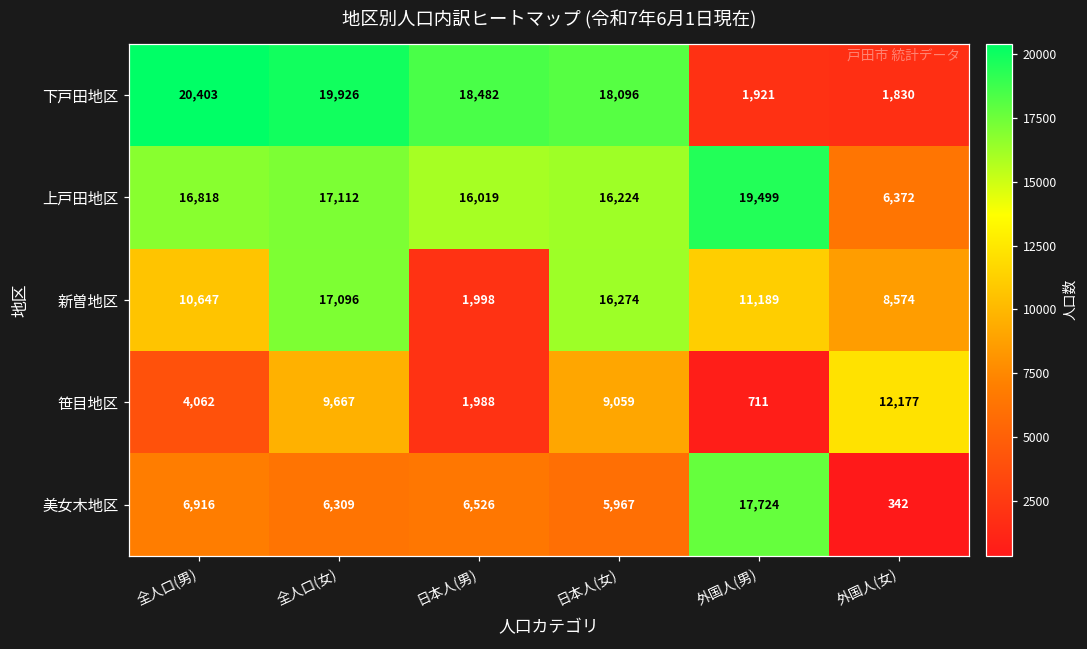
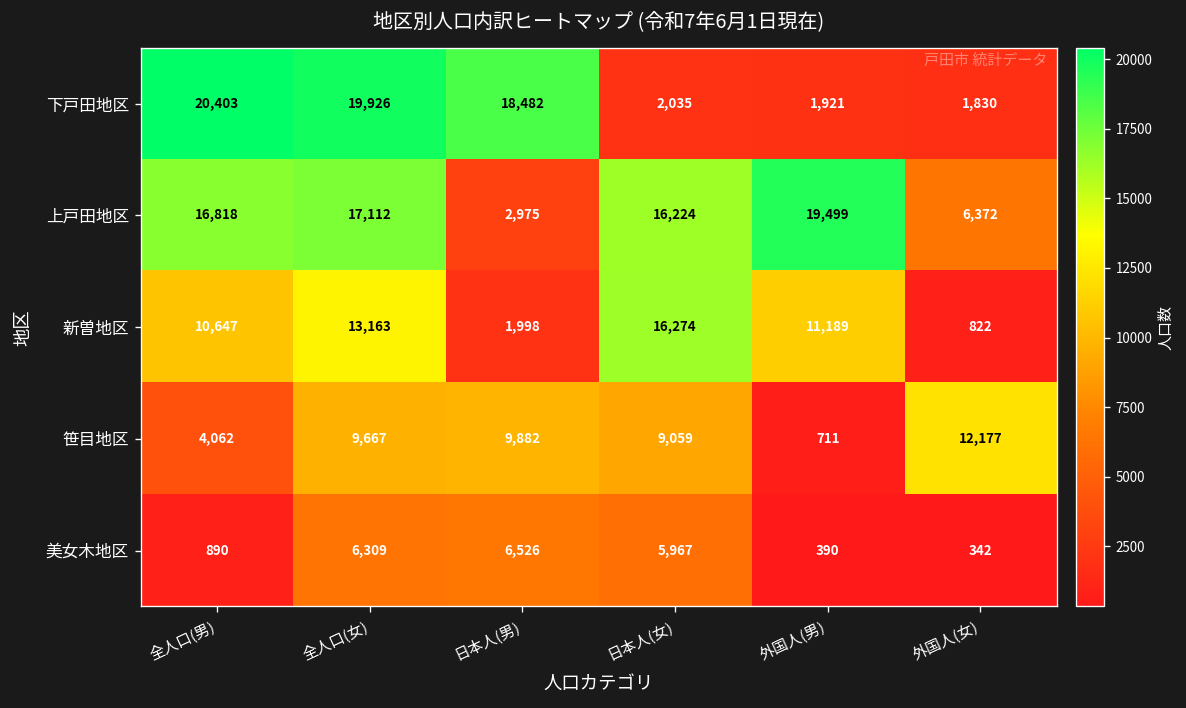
下戸田地区, 日本人(女): 18,096 -> 2,035
上戸田地区, 日本人(男): 16,019 -> 2,975
新曽地区, 全人口(女): 17,096 -> 13,163
新曽地区, 外国人(女): 8,574 -> 822
笹目地区, 日本人(男): 1,988 -> 9,882
美女木地区, 全人口(男): 6,916 -> 890
美女木地区, 外国人(男): 17,724 -> 390
